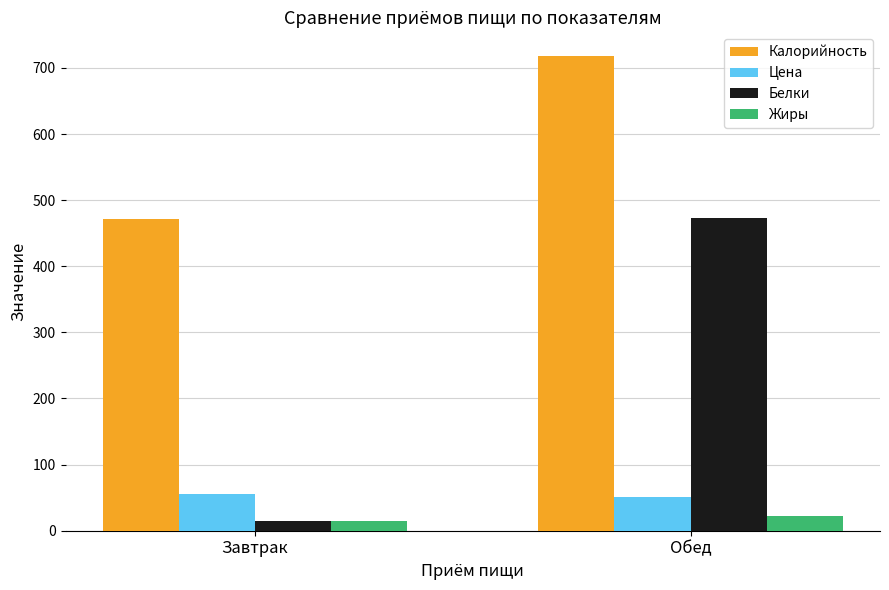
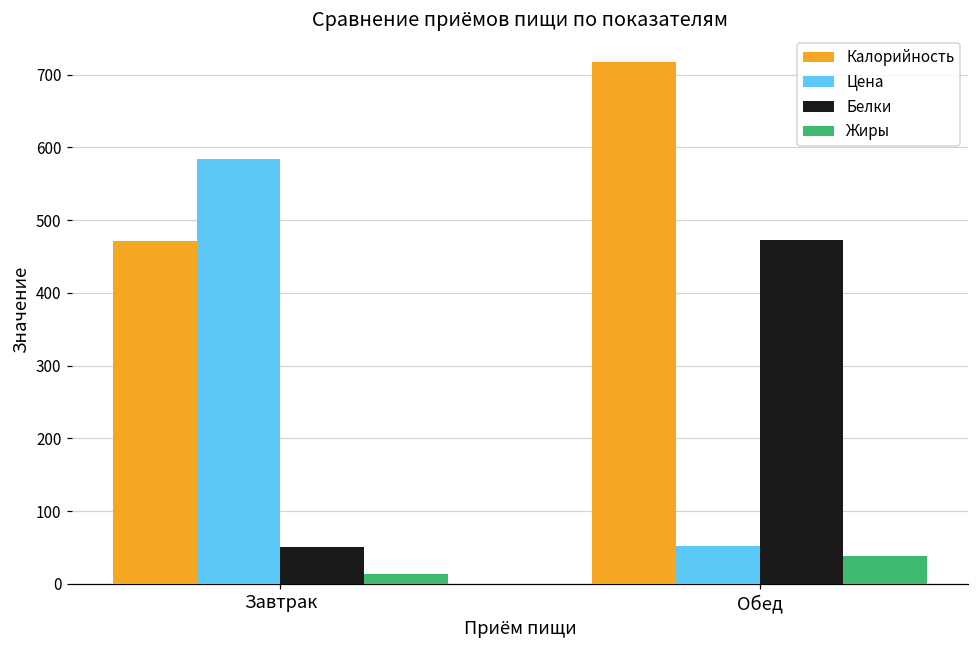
Цена, Завтрак: 60 -> 580
Белки, Завтрак: 10 -> 50
Жиры, Обед: 20 -> 40
